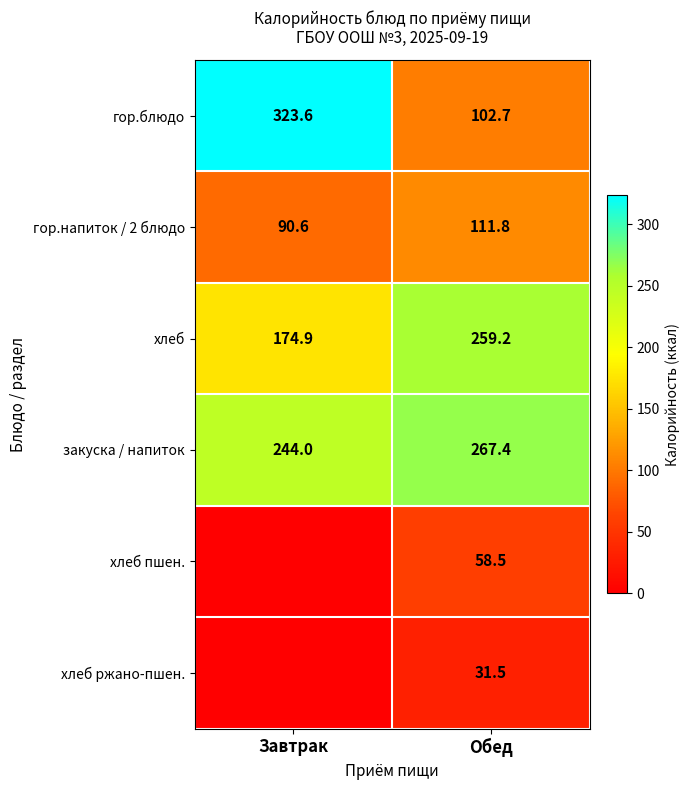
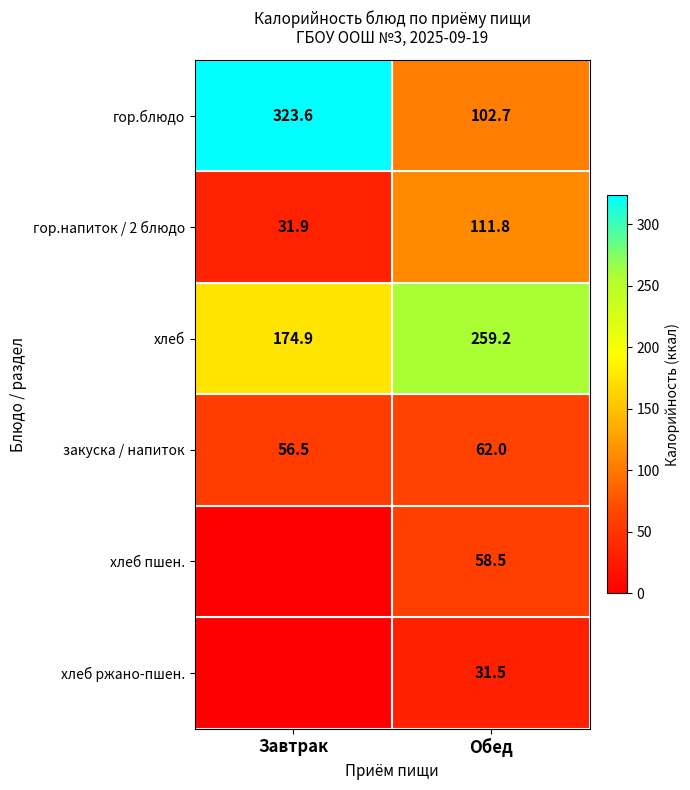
гор.напиток / 2 блюдо, Завтрак: 90.6 -> 31.9
закуска / напиток, Завтрак: 244.0 -> 56.5
закуска / напиток, Обед: 267.4 -> 62.0
